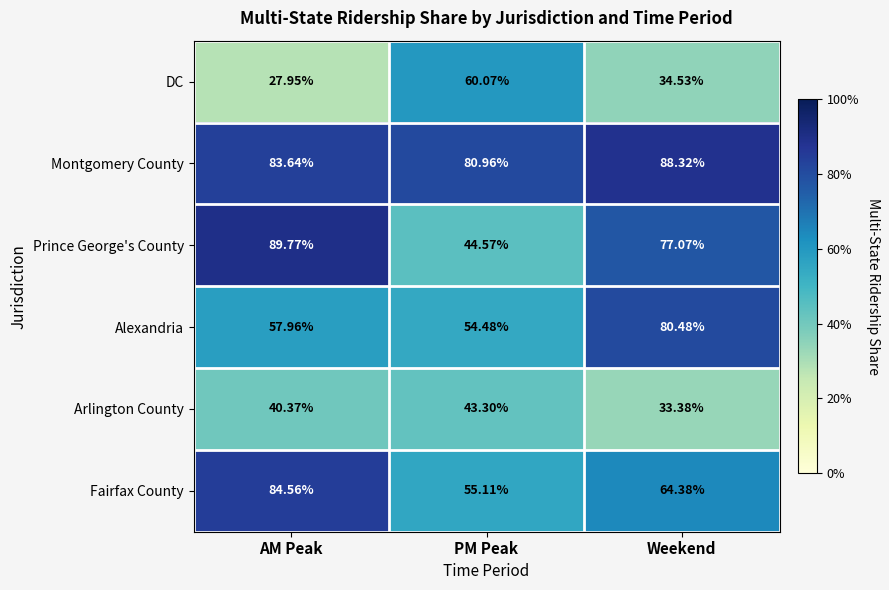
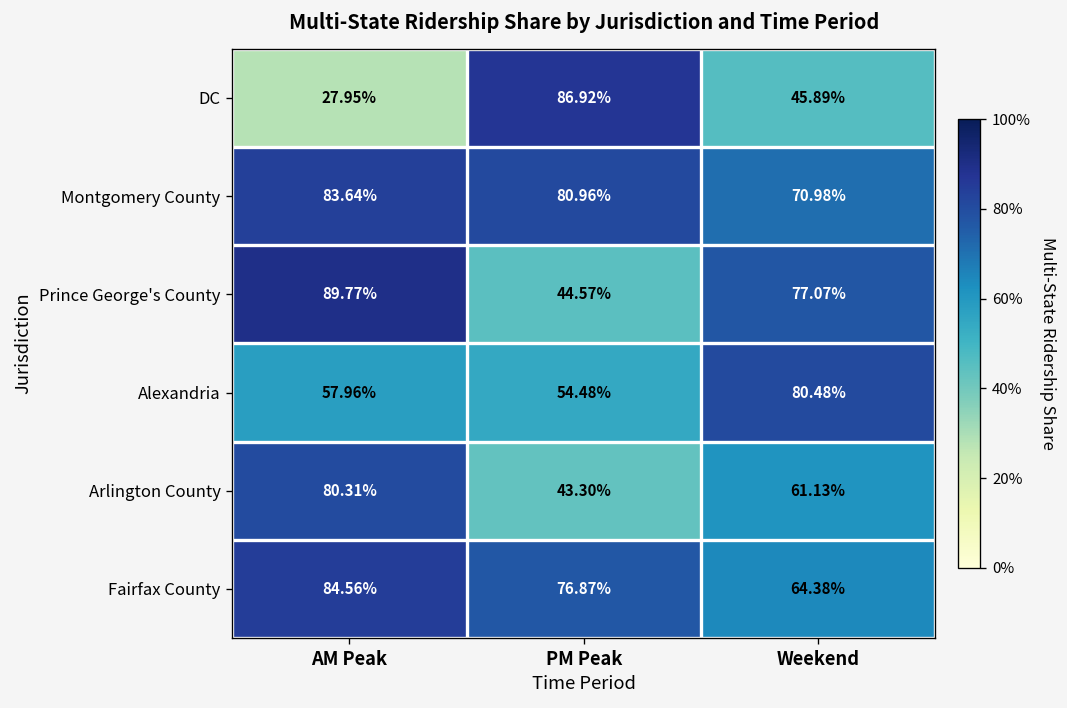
DC, PM Peak: 60.07% -> 86.92%
DC, Weekend: 34.53% -> 45.89%
Montgomery County, Weekend: 88.32% -> 70.98%
Arlington County, AM Peak: 40.37% -> 80.31%
Arlington County, Weekend: 33.38% -> 61.13%
Fairfax County, PM Peak: 55.11% -> 76.87%
